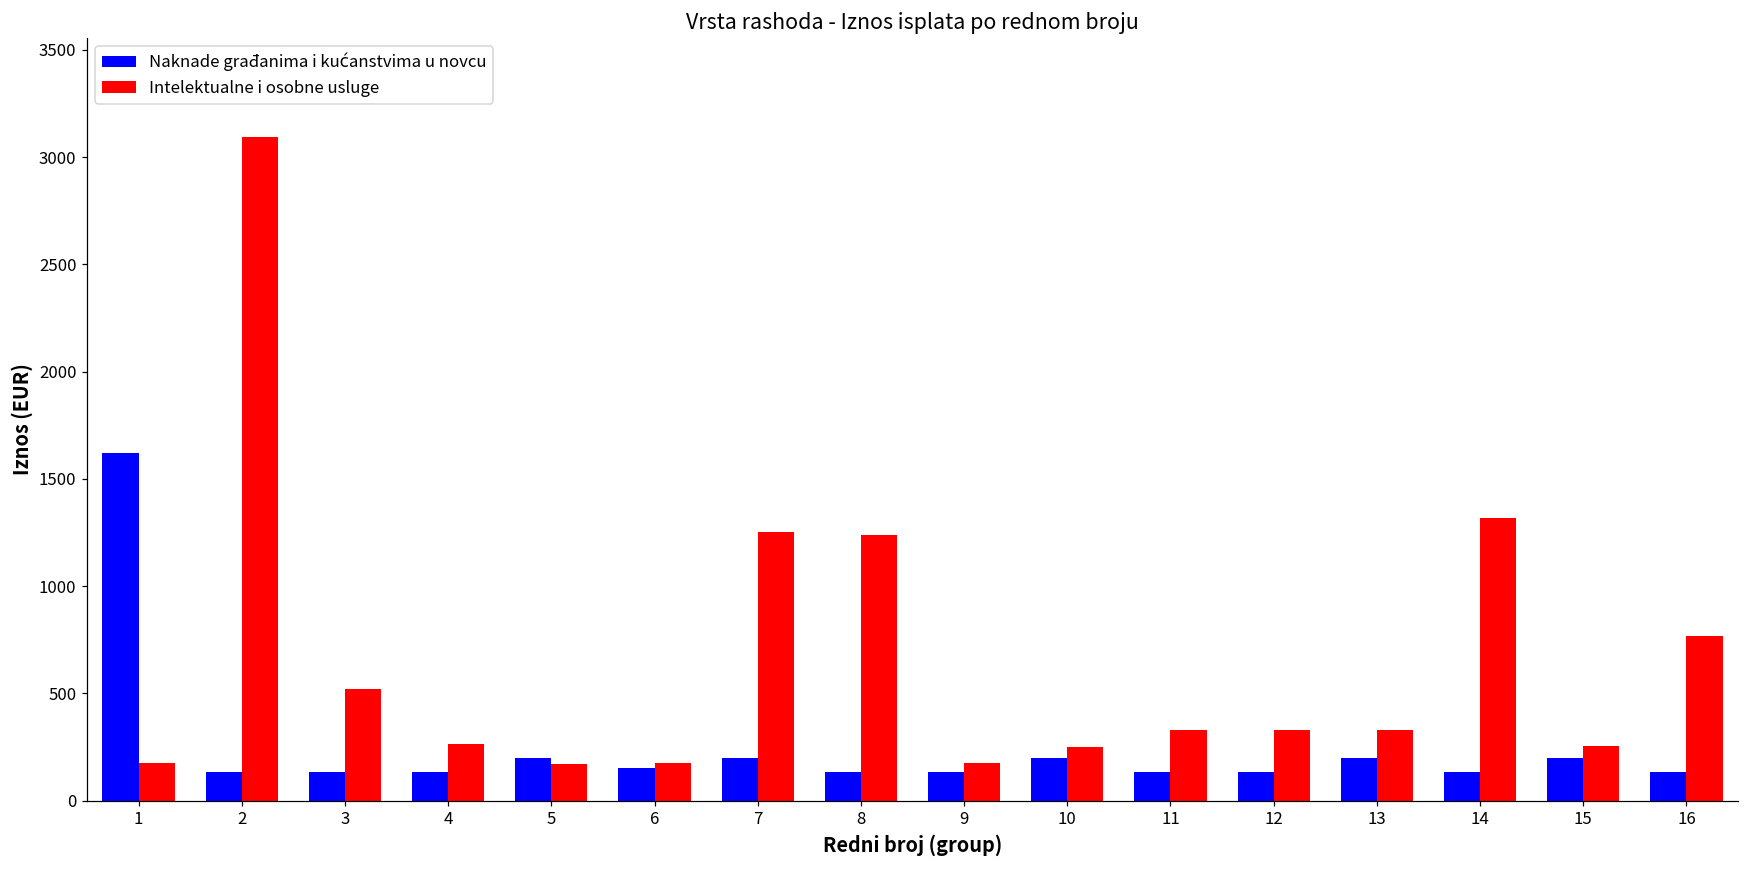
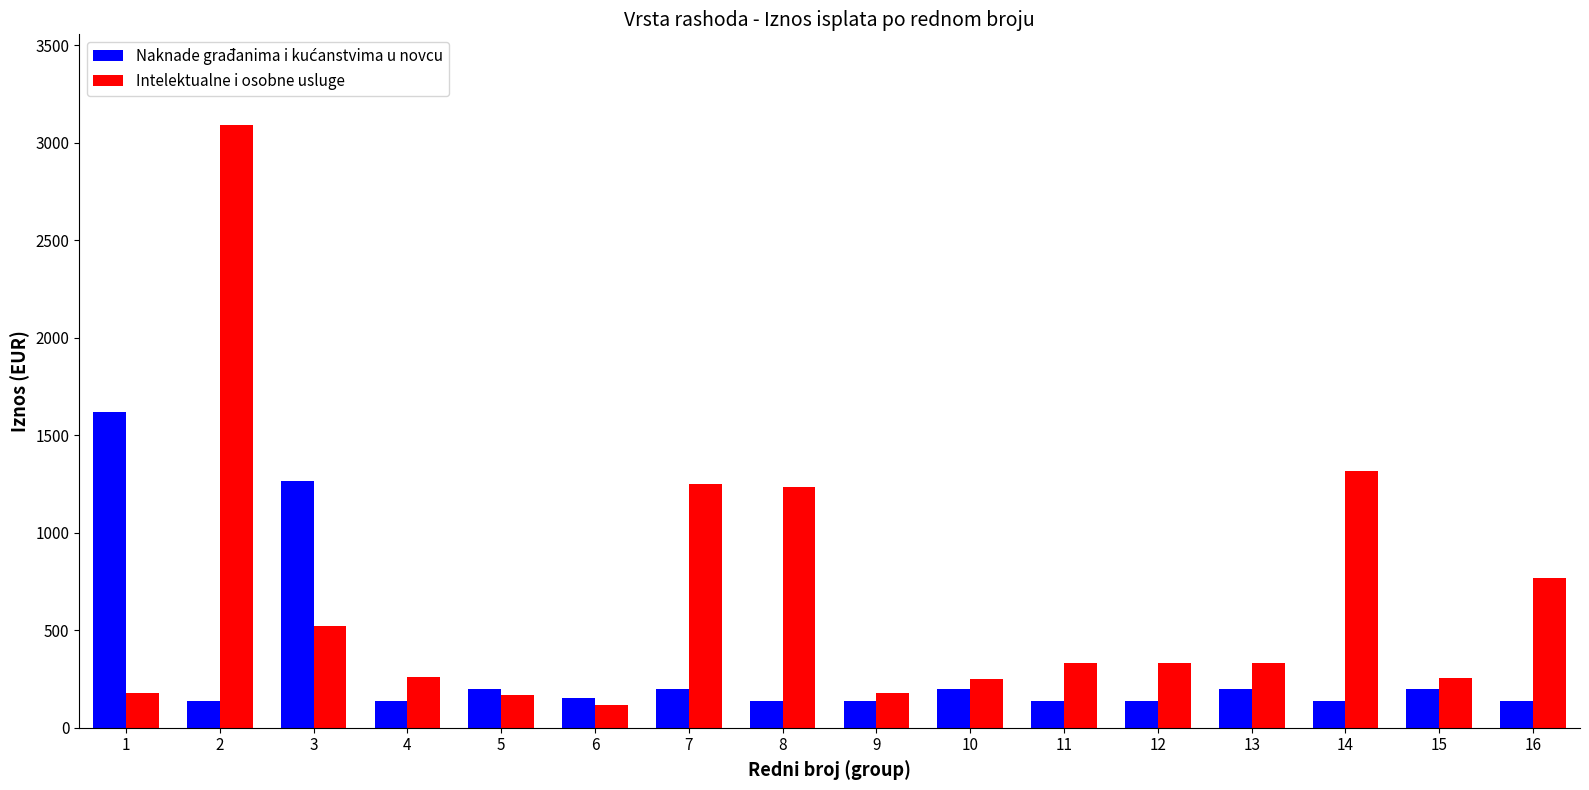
Naknade građanima i kućanstvima u novcu, 3: 140 -> 1270
Intelektualne i osobne usluge, 6: 180 -> 120
